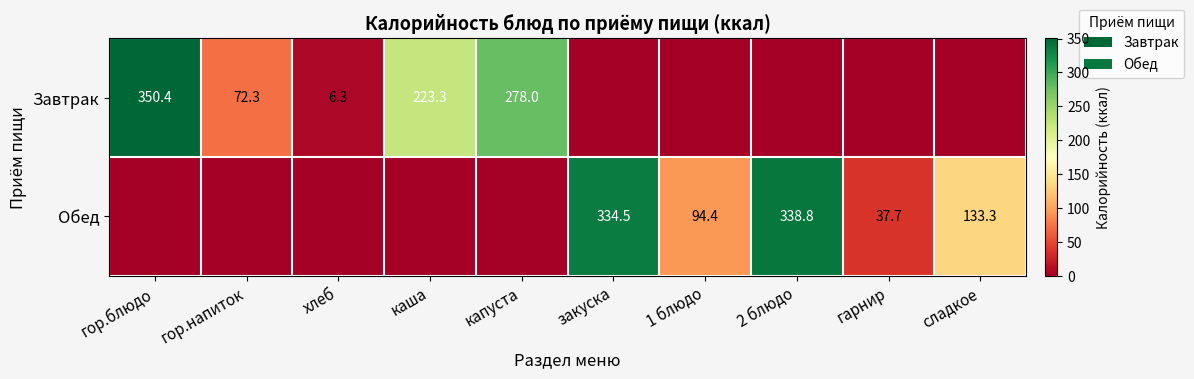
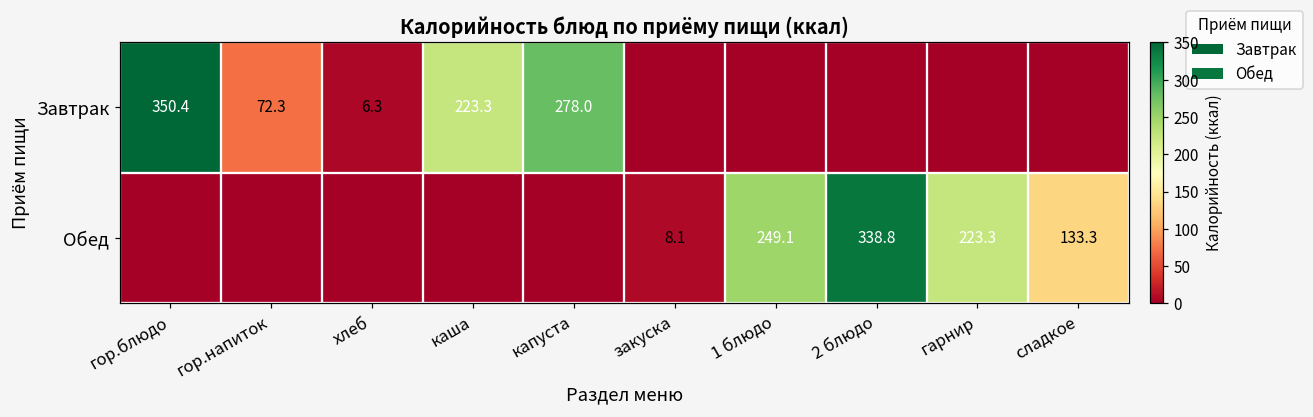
Обед, закуска: 334.5 -> 8.1
Обед, 1 блюдо: 94.4 -> 249.1
Обед, гарнир: 37.7 -> 223.3
